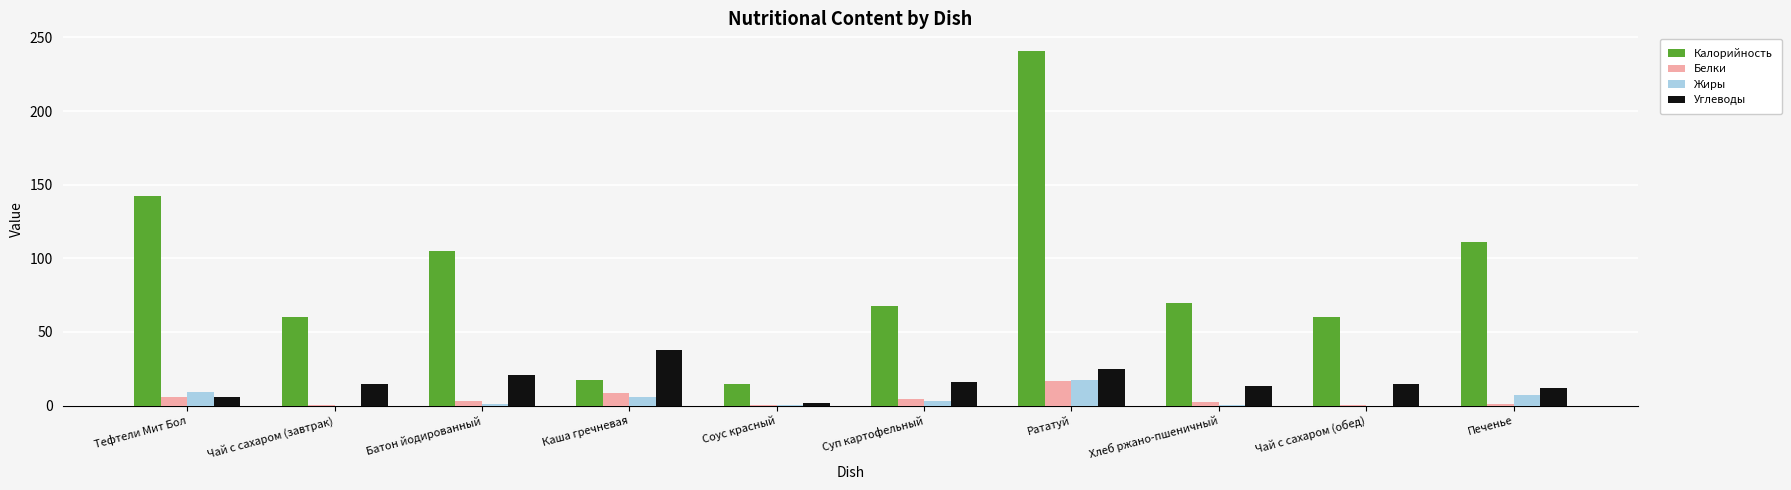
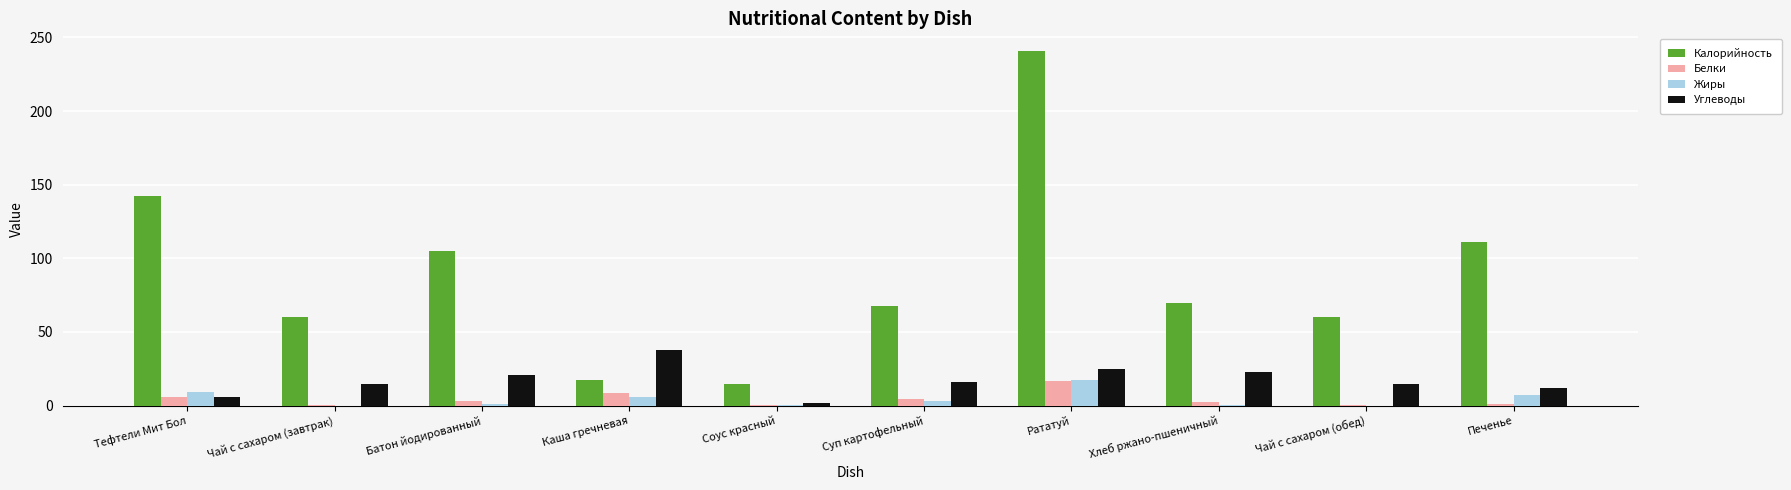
Углеводы, Хлеб ржано-пшеничный: 13 -> 23
